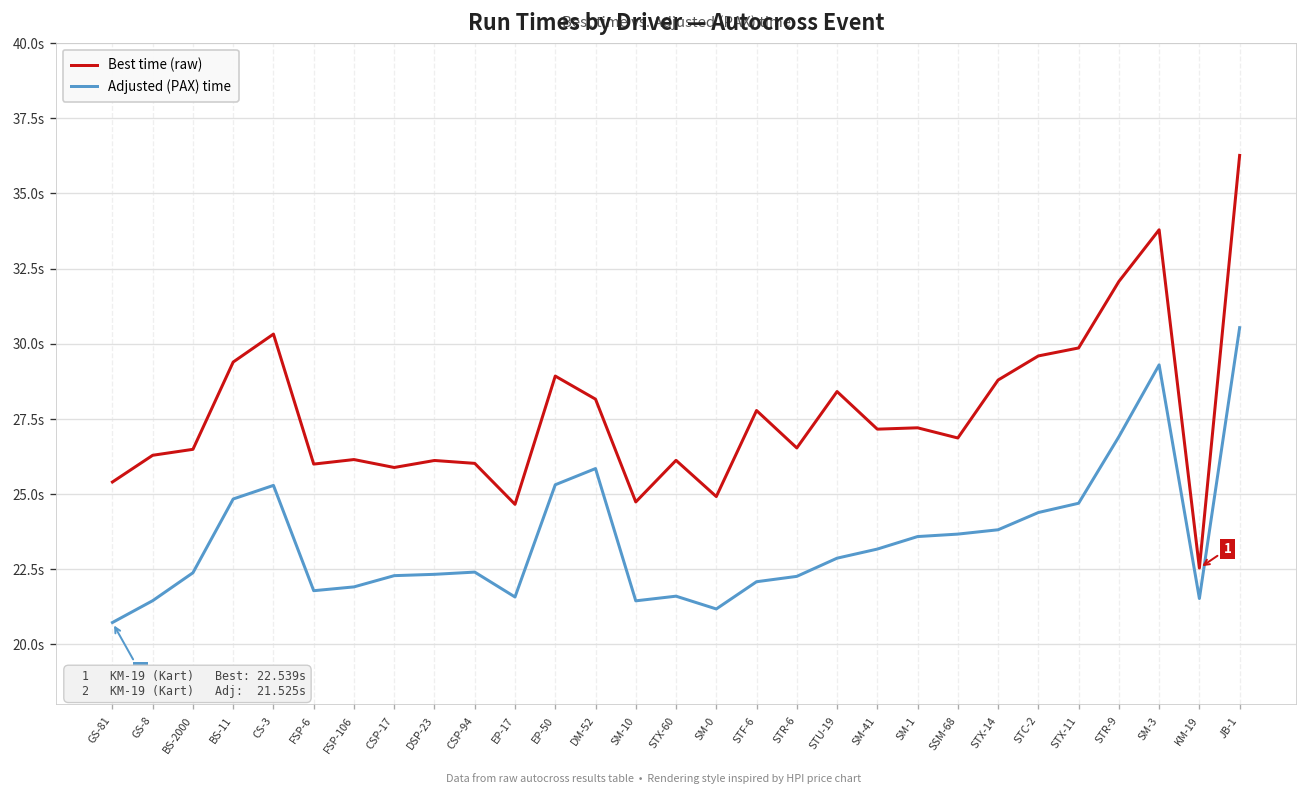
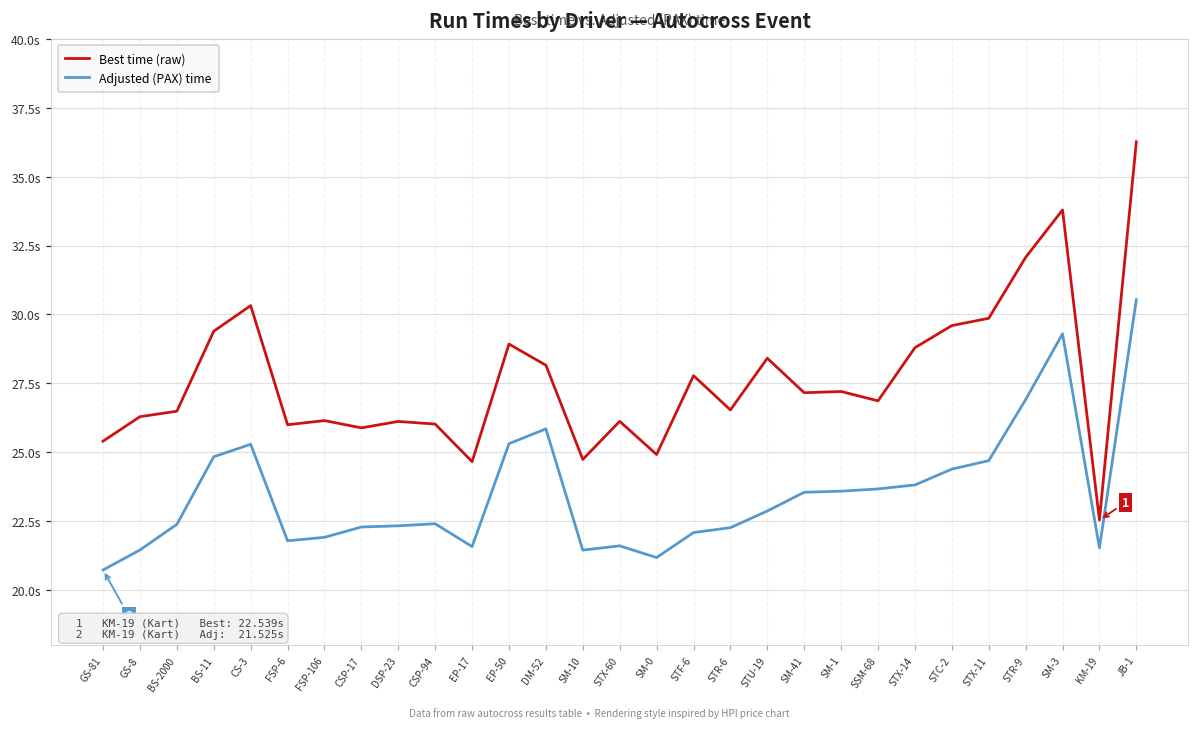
Adjusted (PAX) time, SM-41: 23.2s -> 23.5s
